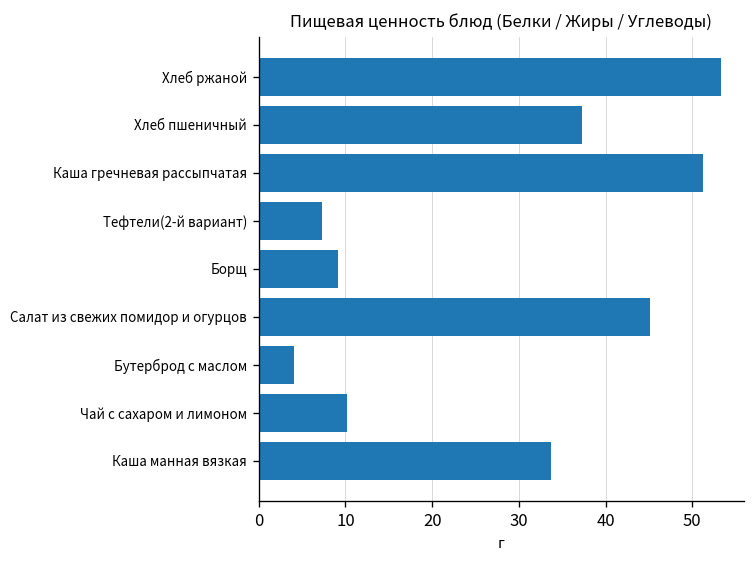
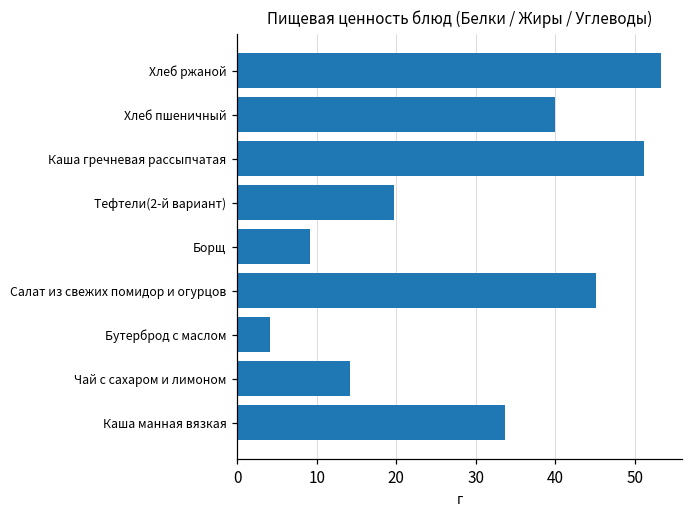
Хлеб пшеничный: 37 -> 40
Тефтели(2-й вариант): 7 -> 20
Чай с сахаром и лимоном: 10 -> 14
